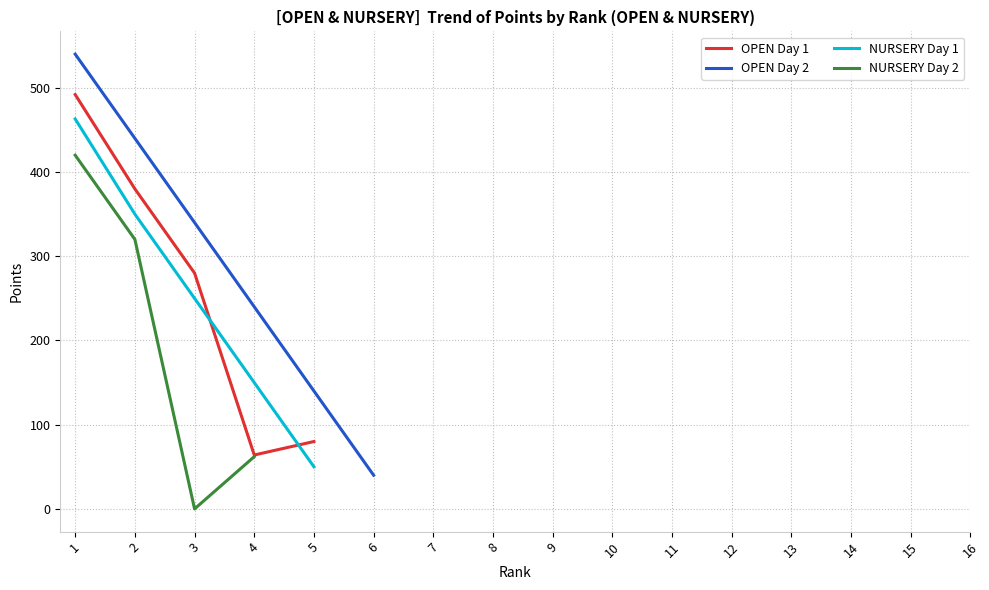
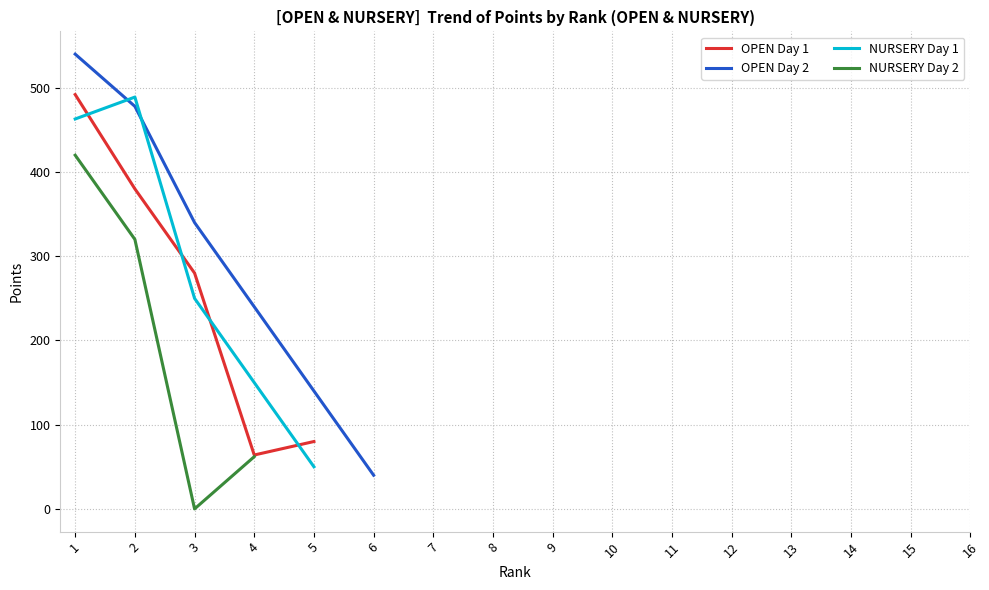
OPEN Day 2, 2: 440 -> 480
NURSERY Day 1, 2: 350 -> 490
